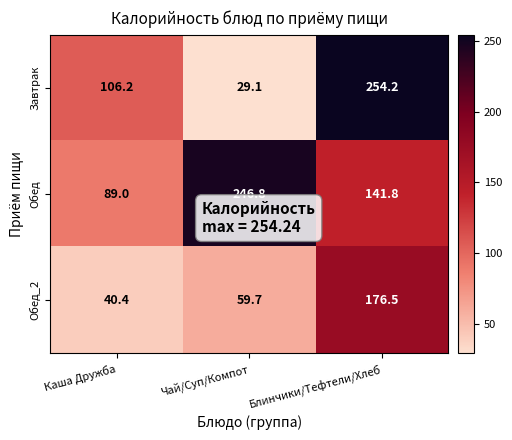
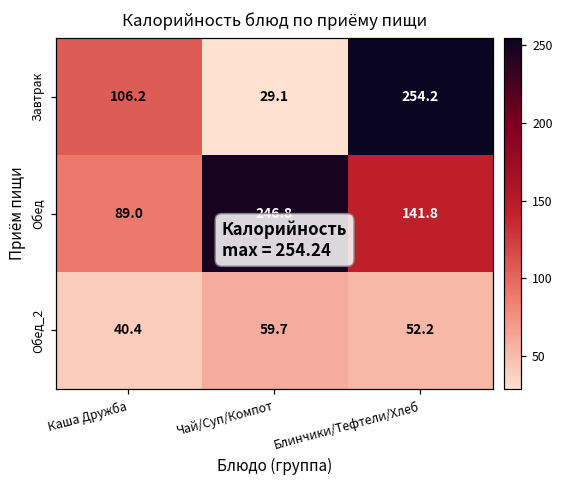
Обед_2, Блинчики/Тефтели/Хлеб: 176.5 -> 52.2
